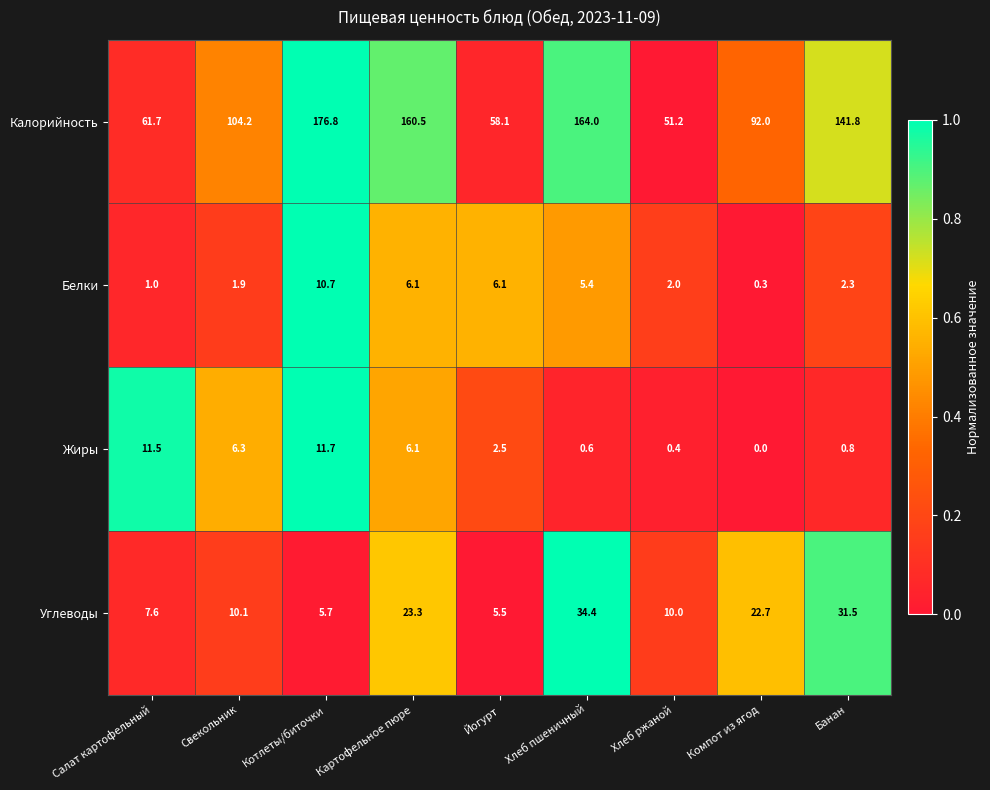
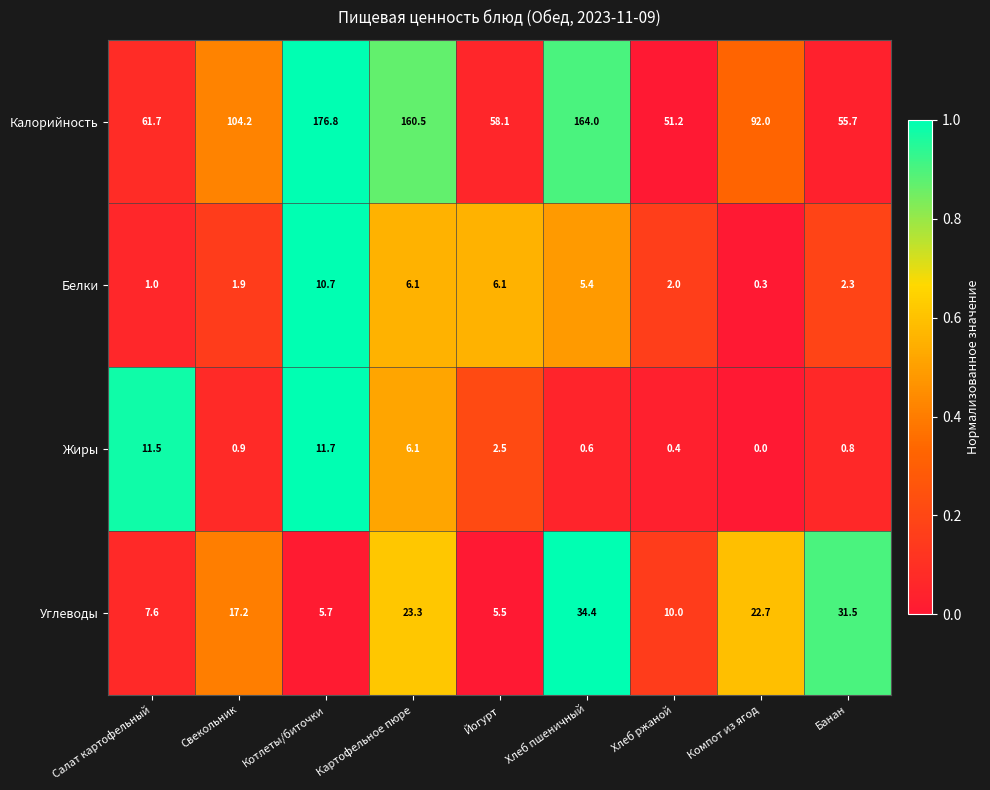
Калорийность, Банан: 141.8 -> 55.7
Жиры, Свекольник: 6.3 -> 0.9
Углеводы, Свекольник: 10.1 -> 17.2
